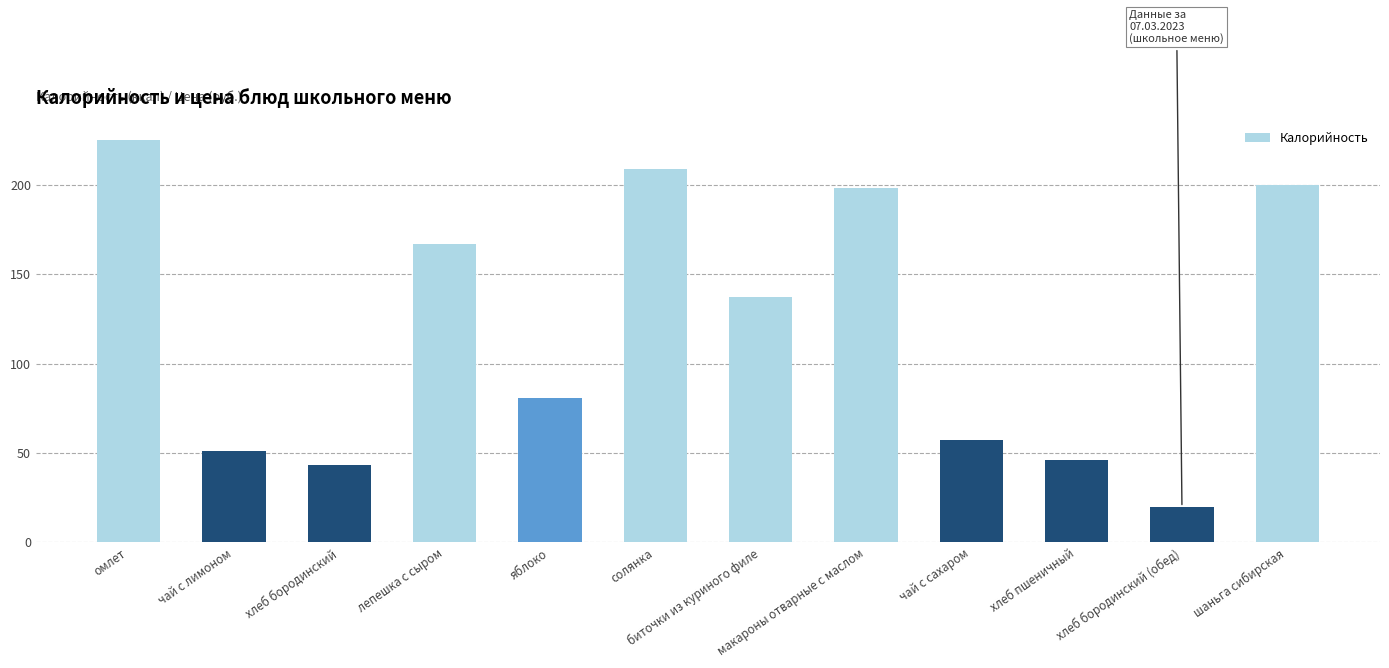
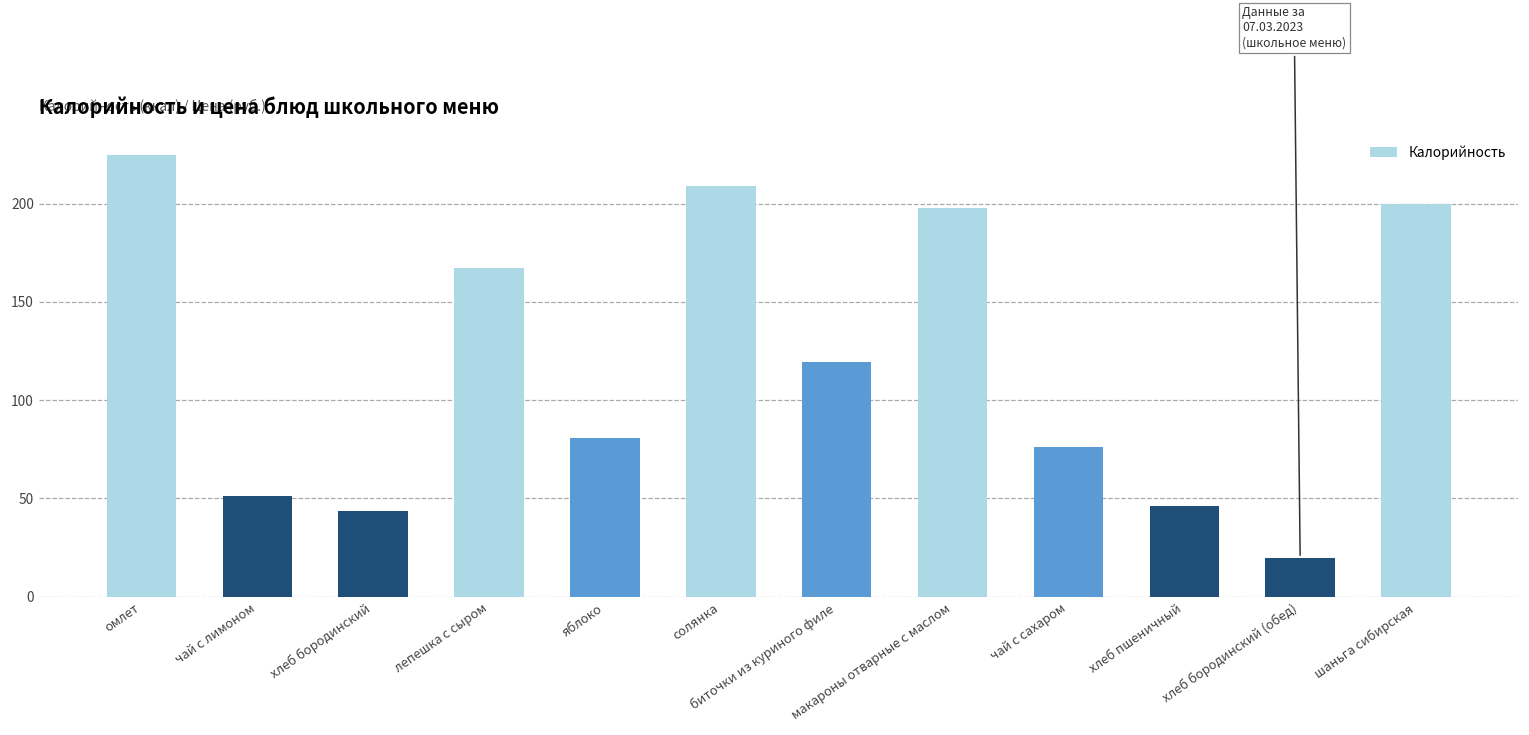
биточки из куриного филе: 137 -> 119
чай с сахаром: 57 -> 76
